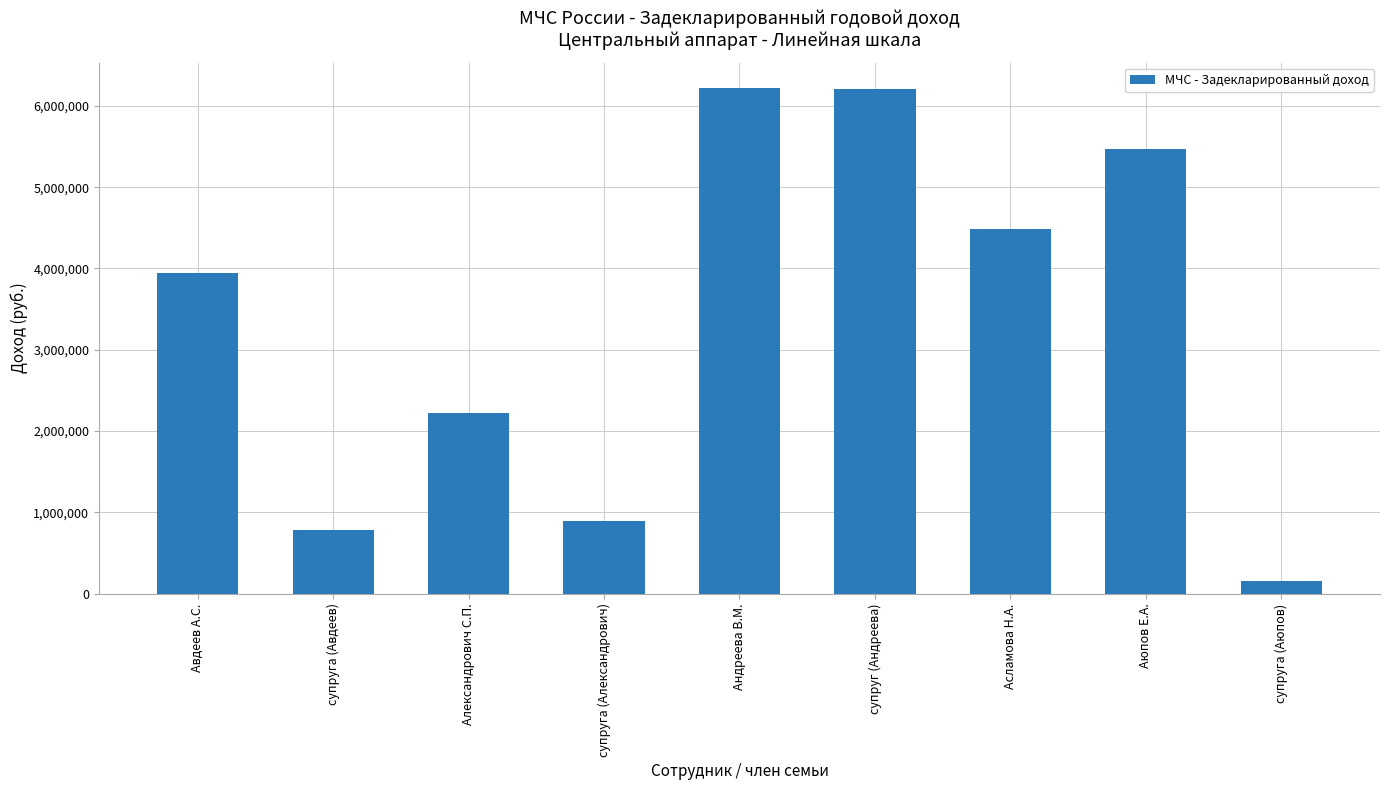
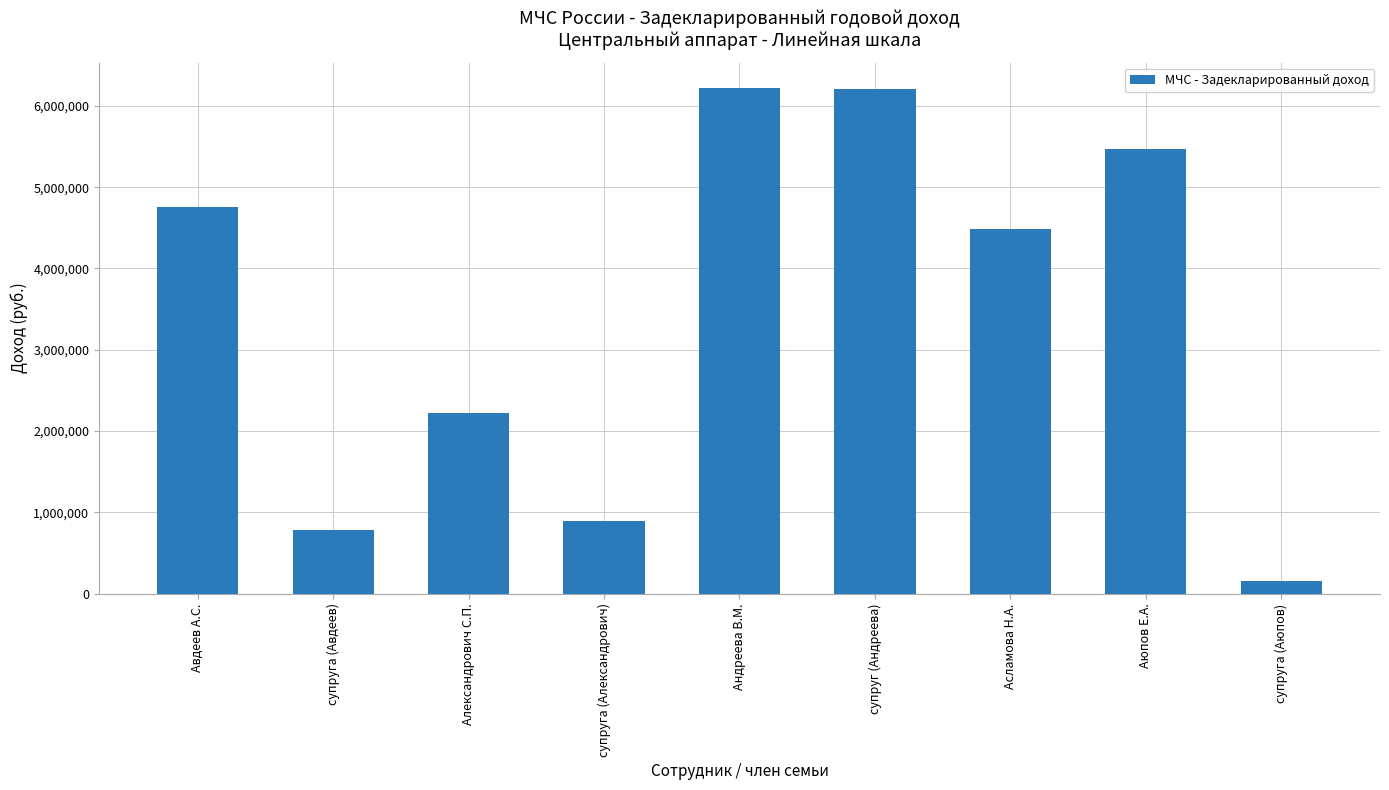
Авдеев А.С.: 3,900,000 -> 4,800,000
